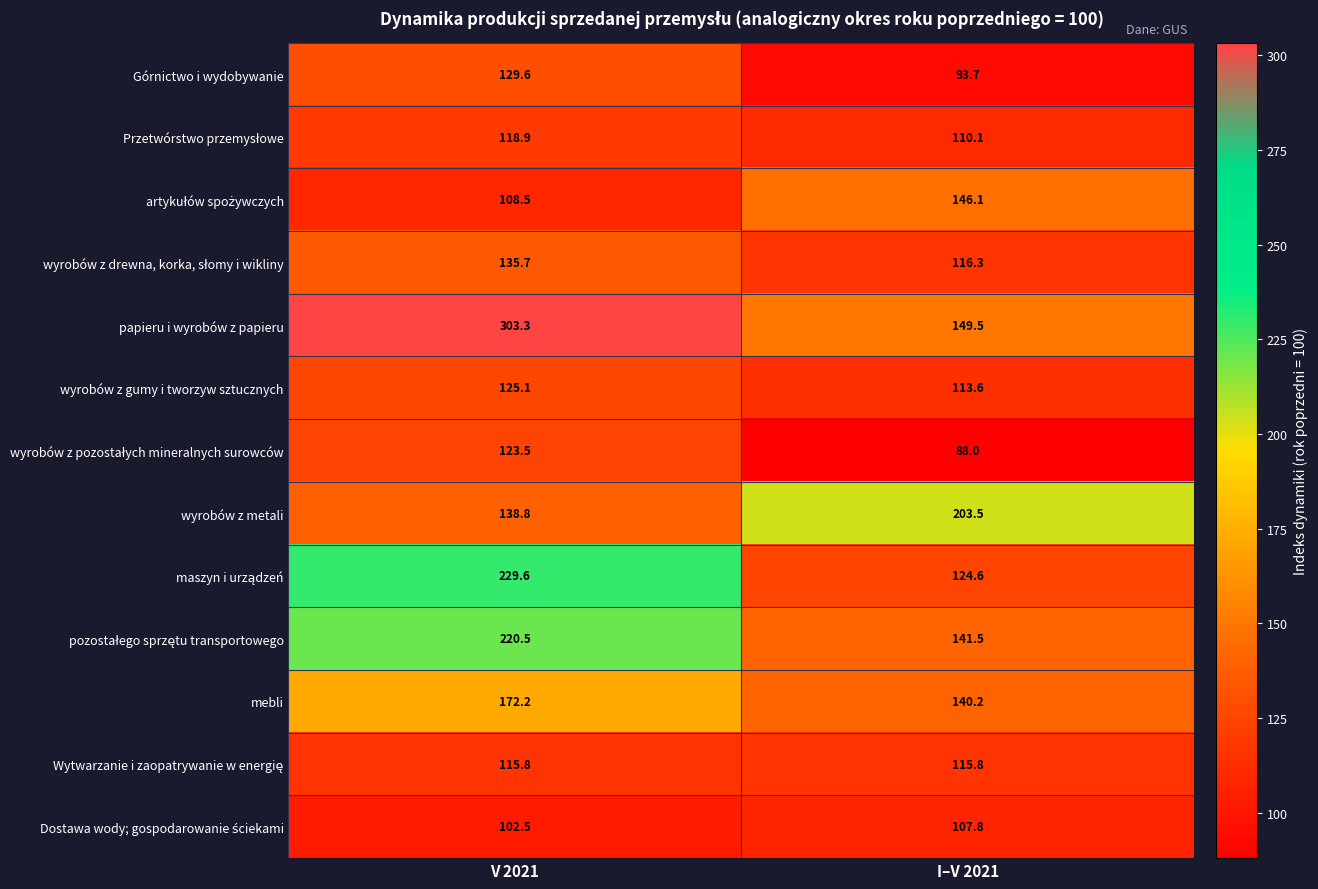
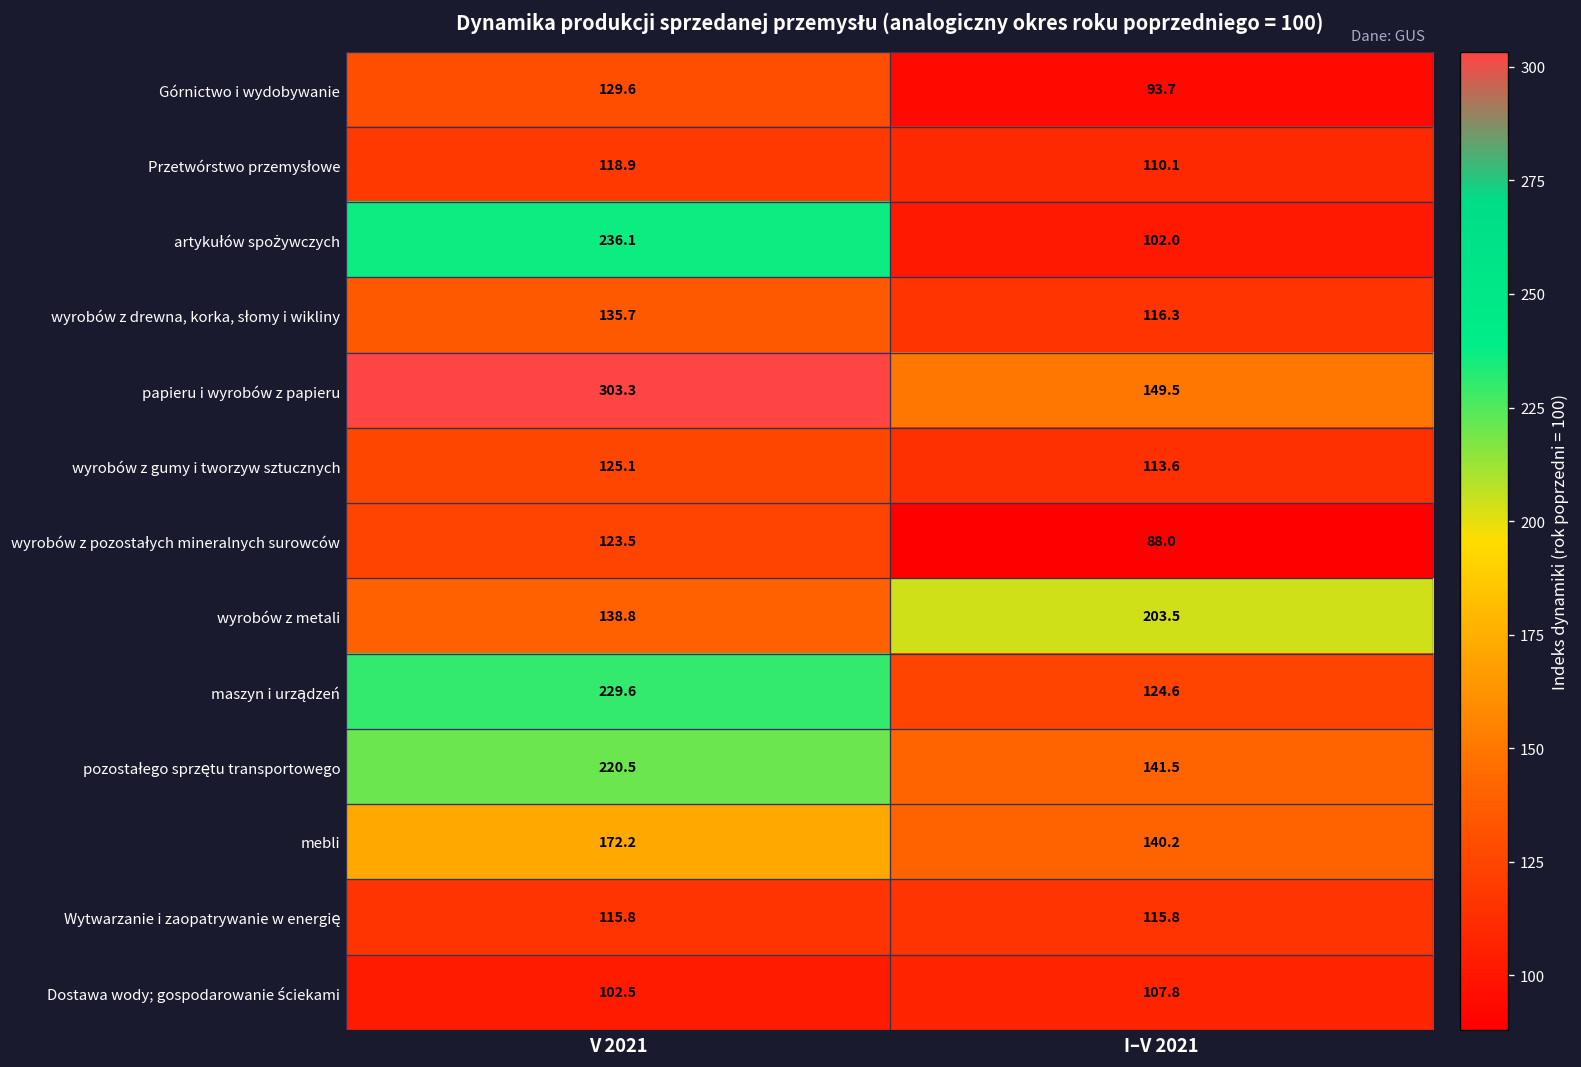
artykułów spożywczych, V 2021: 108.5 -> 236.1
artykułów spożywczych, I–V 2021: 146.1 -> 102.0
